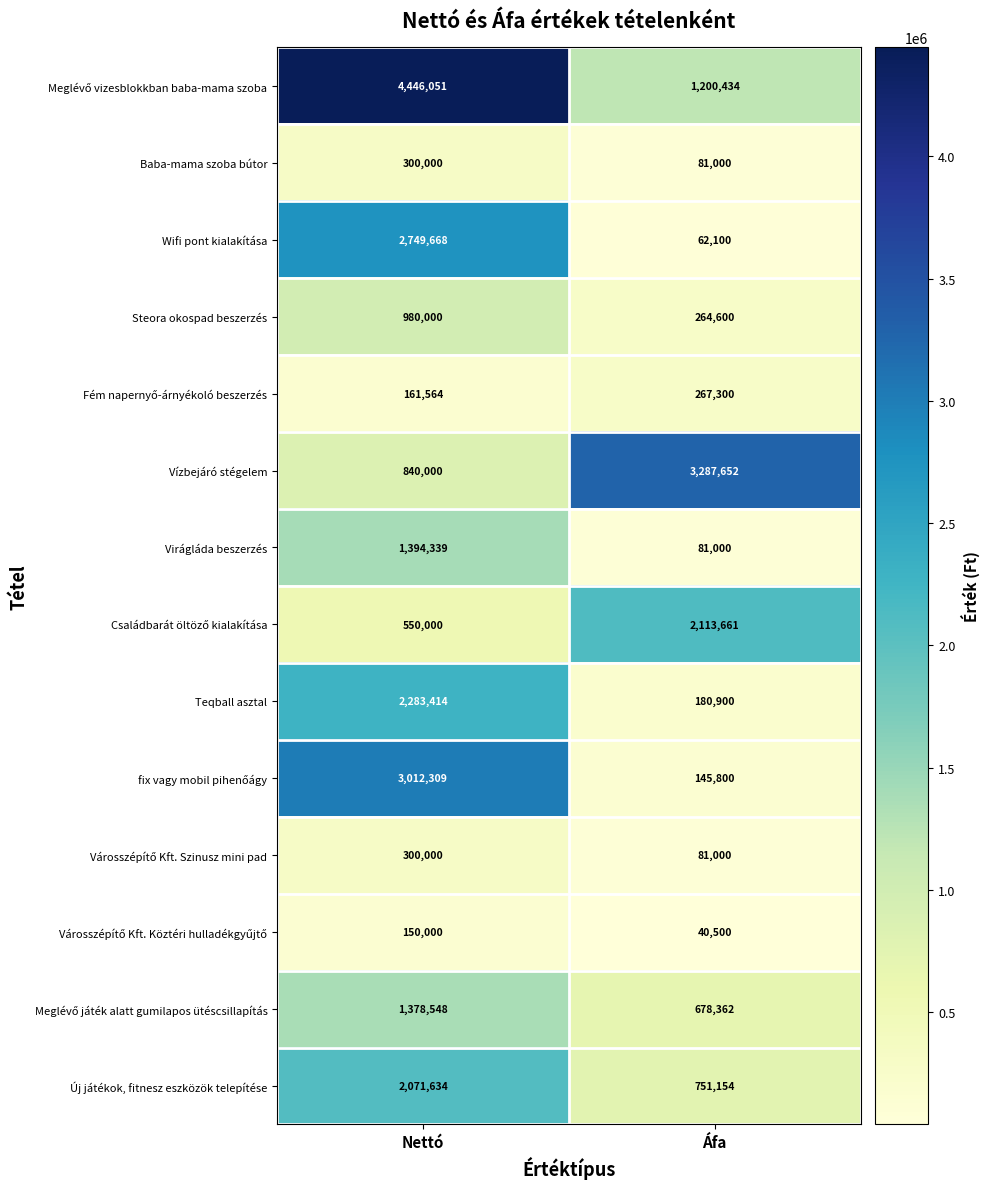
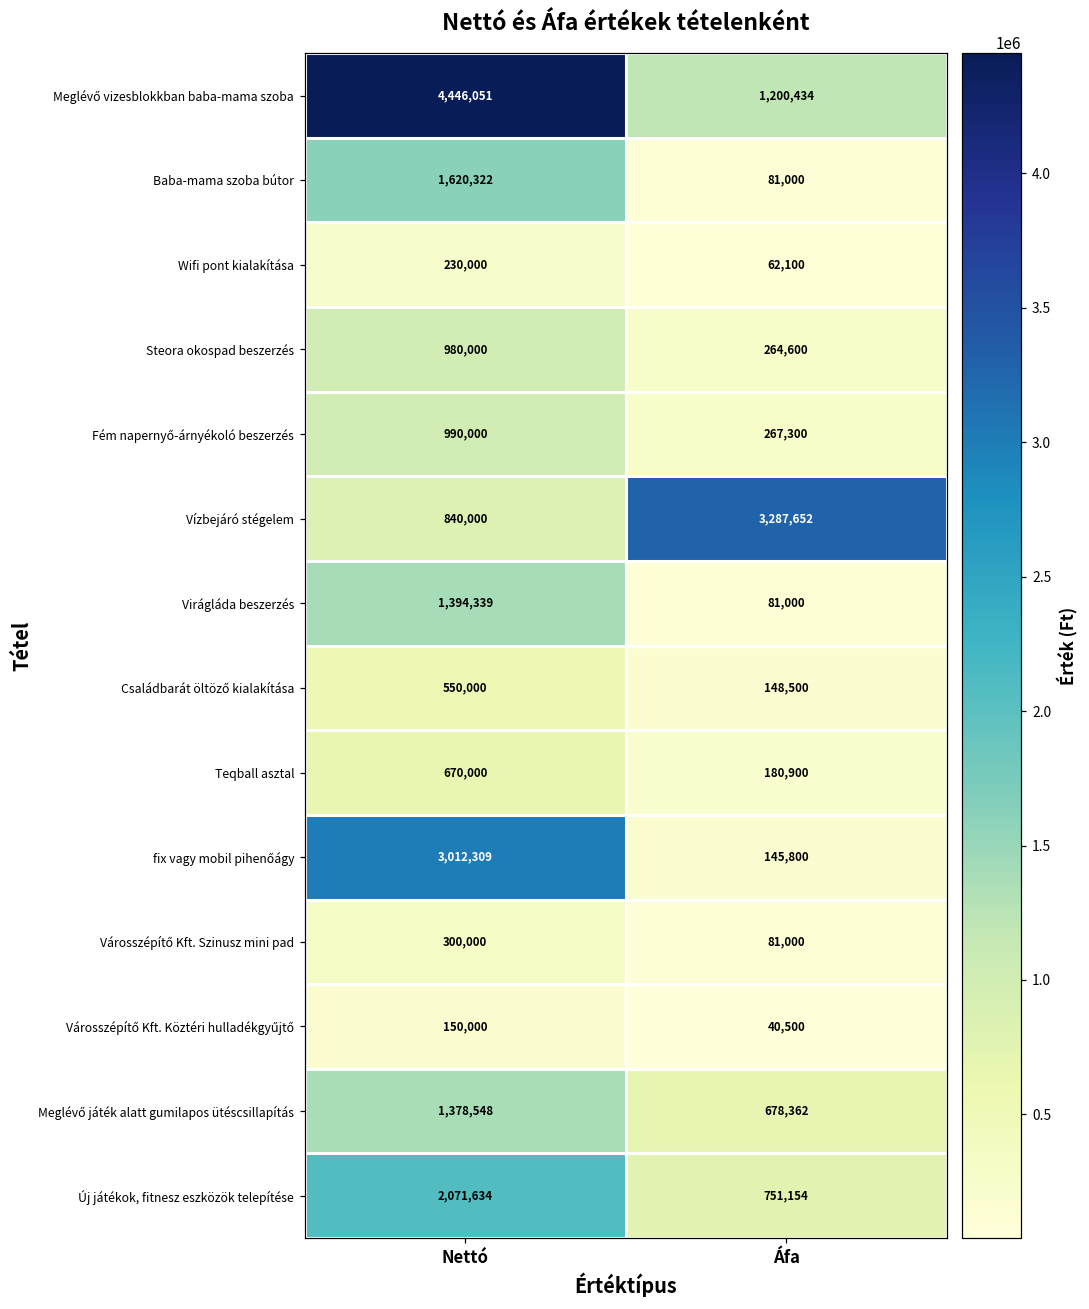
Baba-mama szoba bútor, Nettó: 300,000 -> 1,620,322
Wifi pont kialakítása, Nettó: 2,749,668 -> 230,000
Fém napernyő-árnyékoló beszerzés, Nettó: 161,564 -> 990,000
Családbarát öltöző kialakítása, Áfa: 2,113,661 -> 148,500
Teqball asztal, Nettó: 2,283,414 -> 670,000
